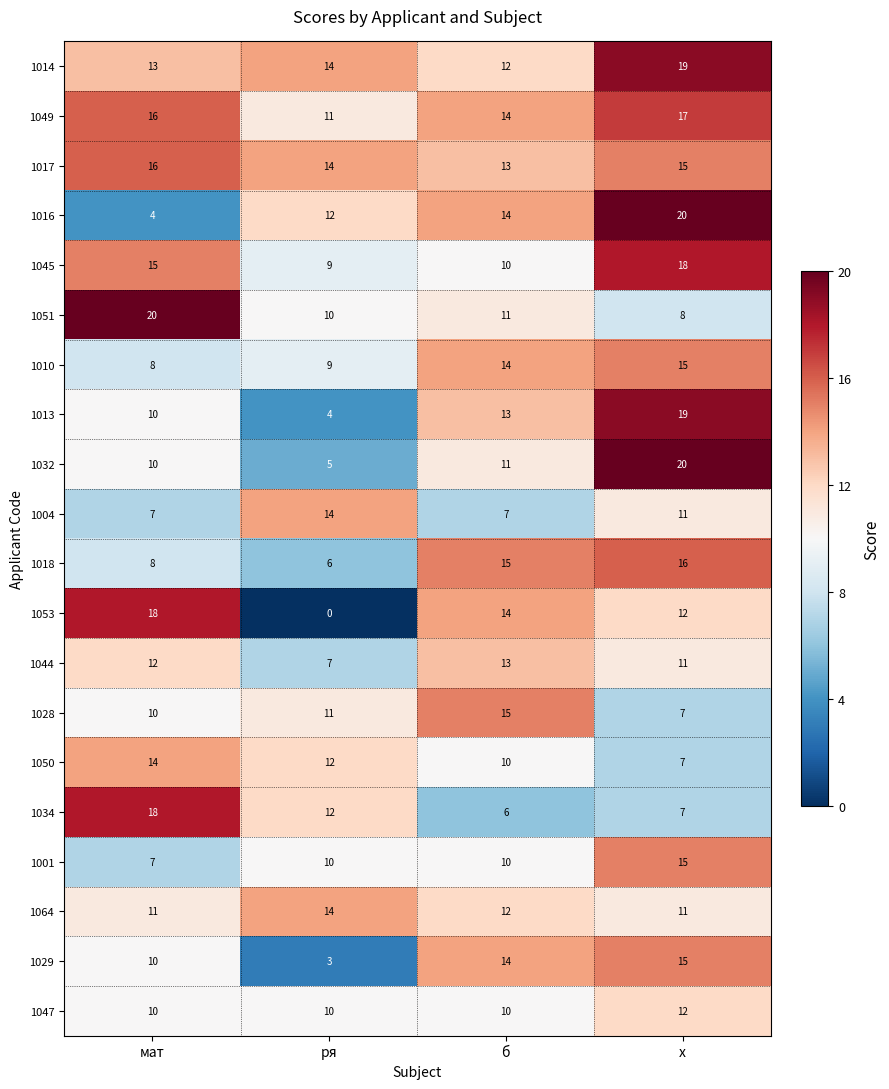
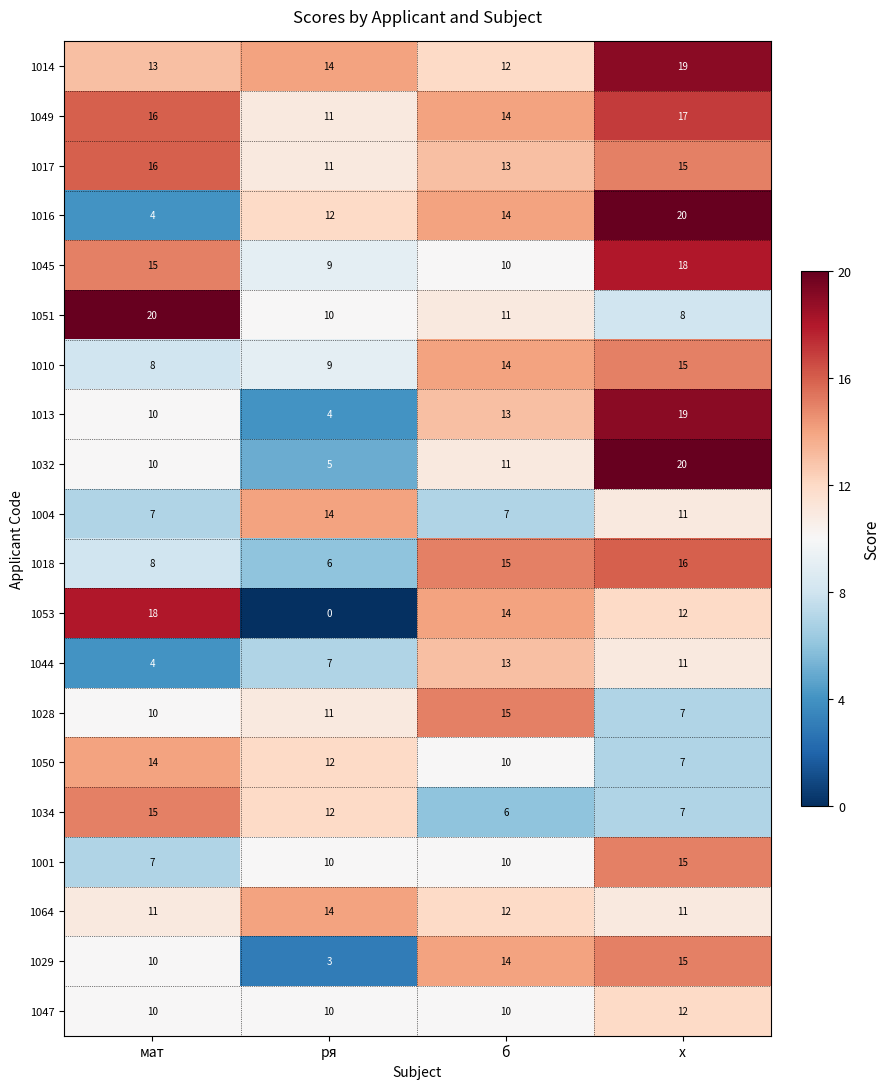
1017, ря: 14 -> 11
1044, мат: 12 -> 4
1034, мат: 18 -> 15
